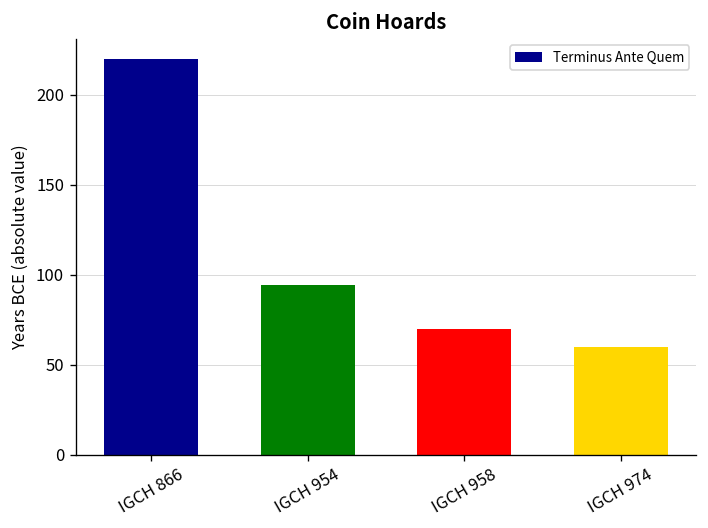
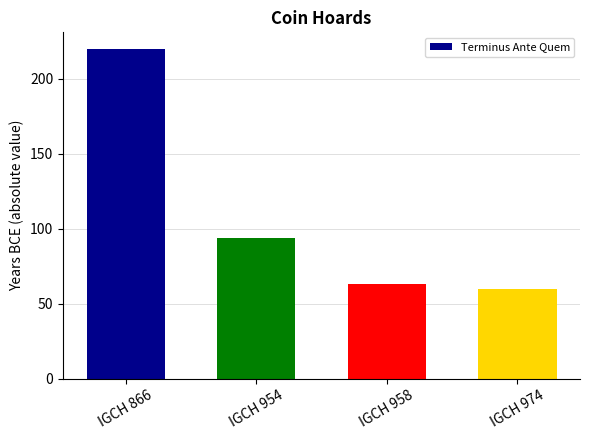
IGCH 958: 70 -> 63
